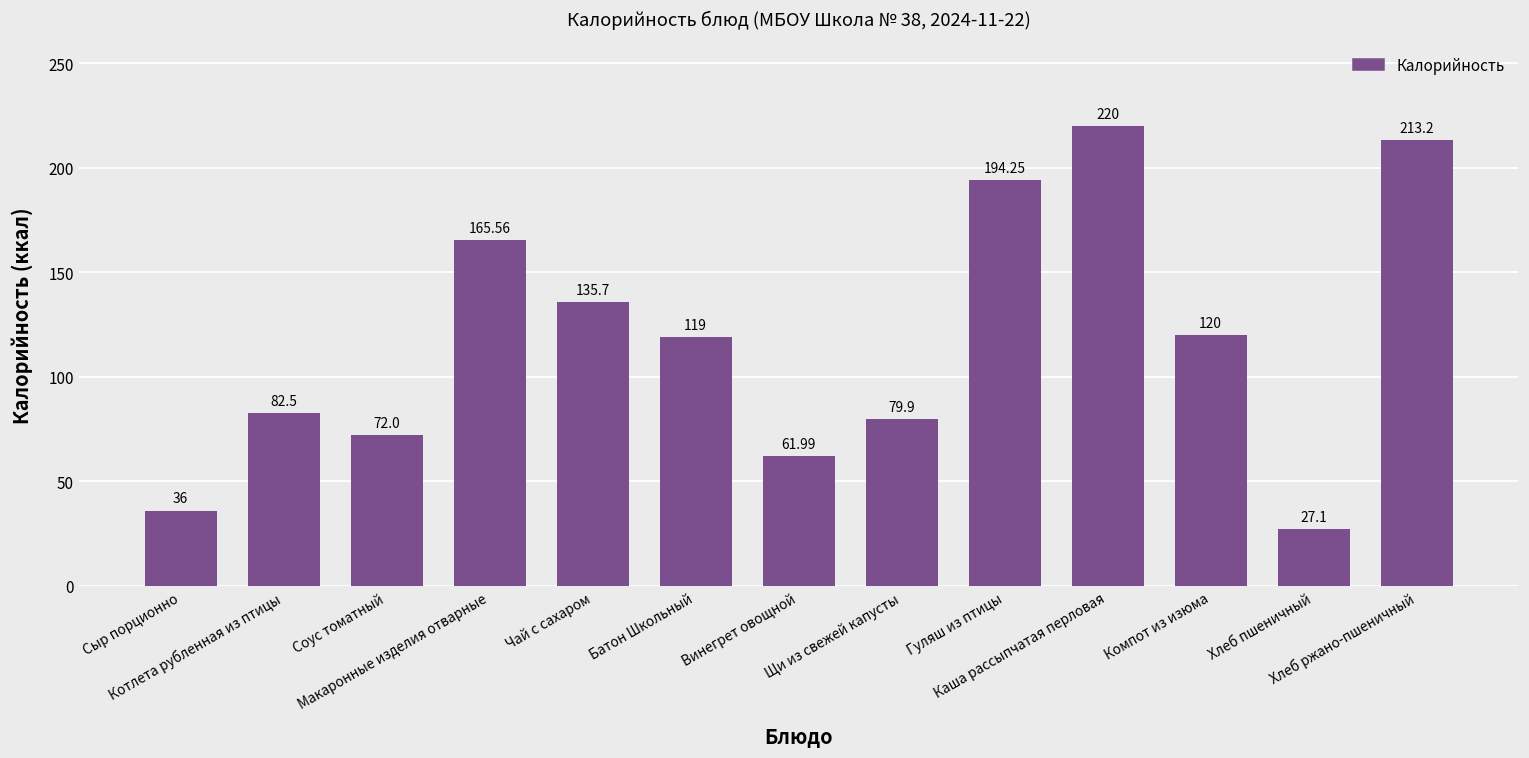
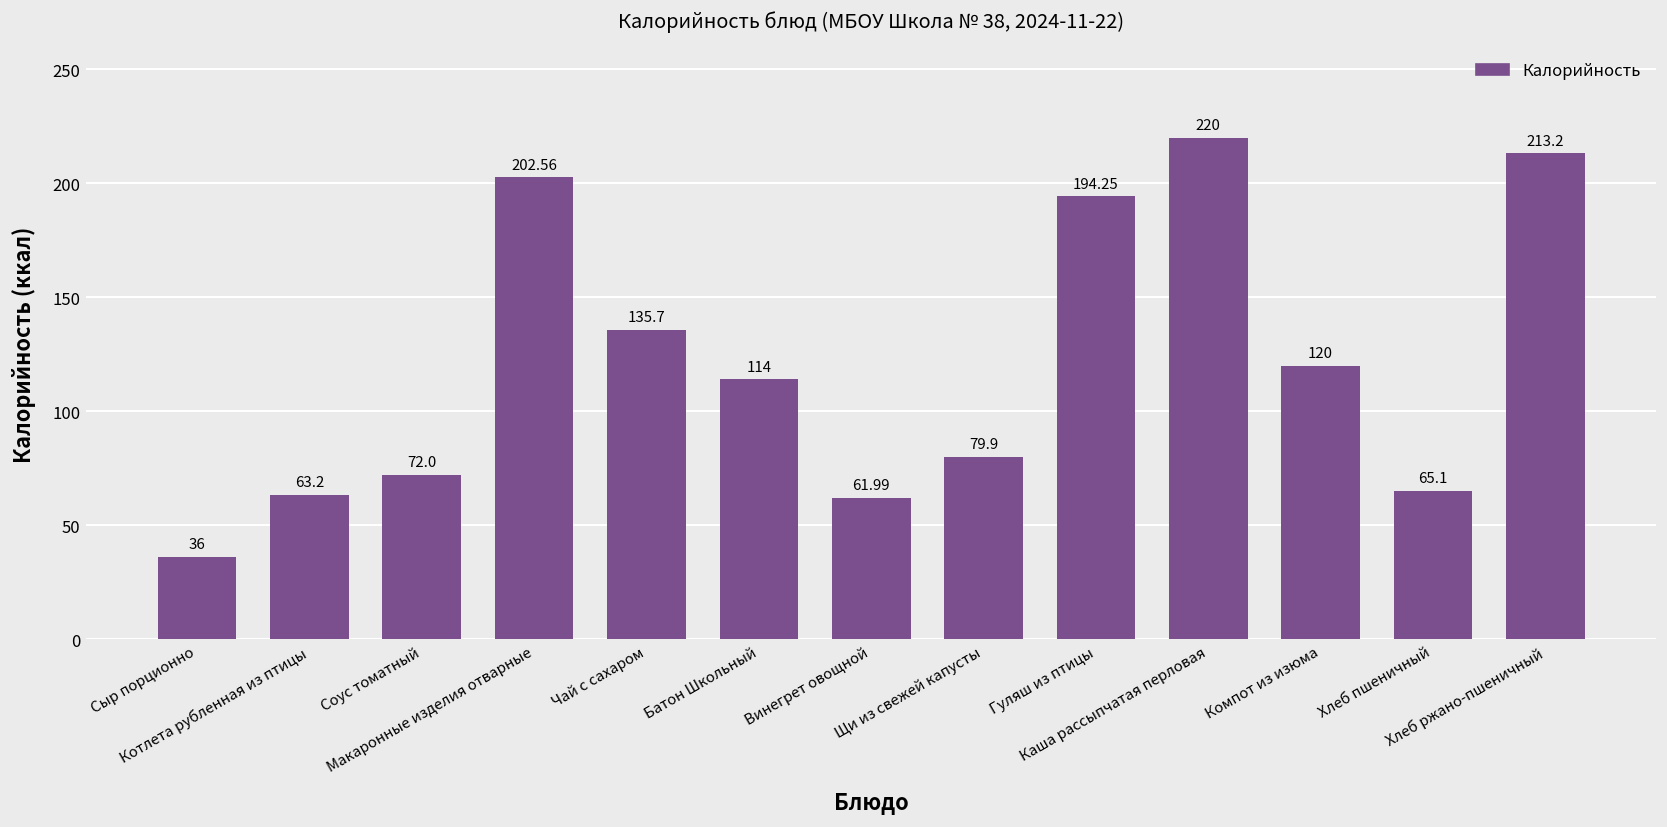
Котлета рубленная из птицы: 82.5 -> 63.2
Макаронные изделия отварные: 165.56 -> 202.56
Батон Школьный: 119 -> 114
Хлеб пшеничный: 27.1 -> 65.1
